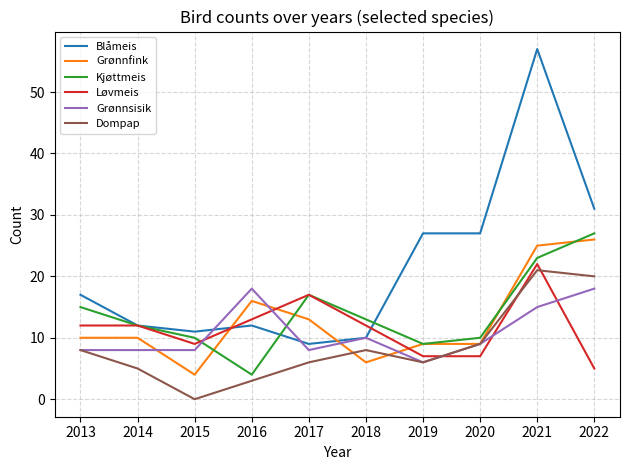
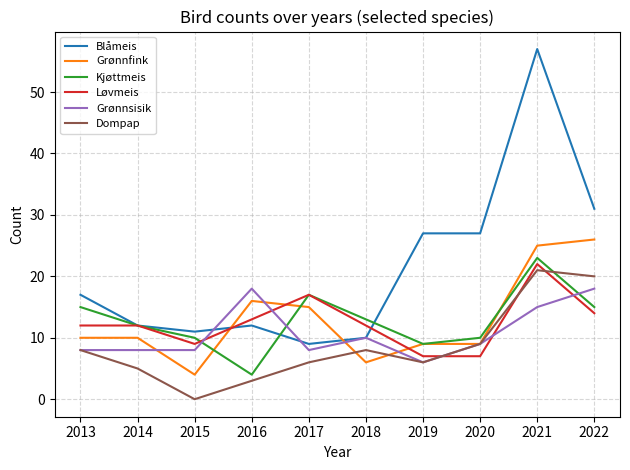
Grønnfink, 2017: 13 -> 15
Kjøttmeis, 2022: 27 -> 15
Løvmeis, 2022: 5 -> 14
